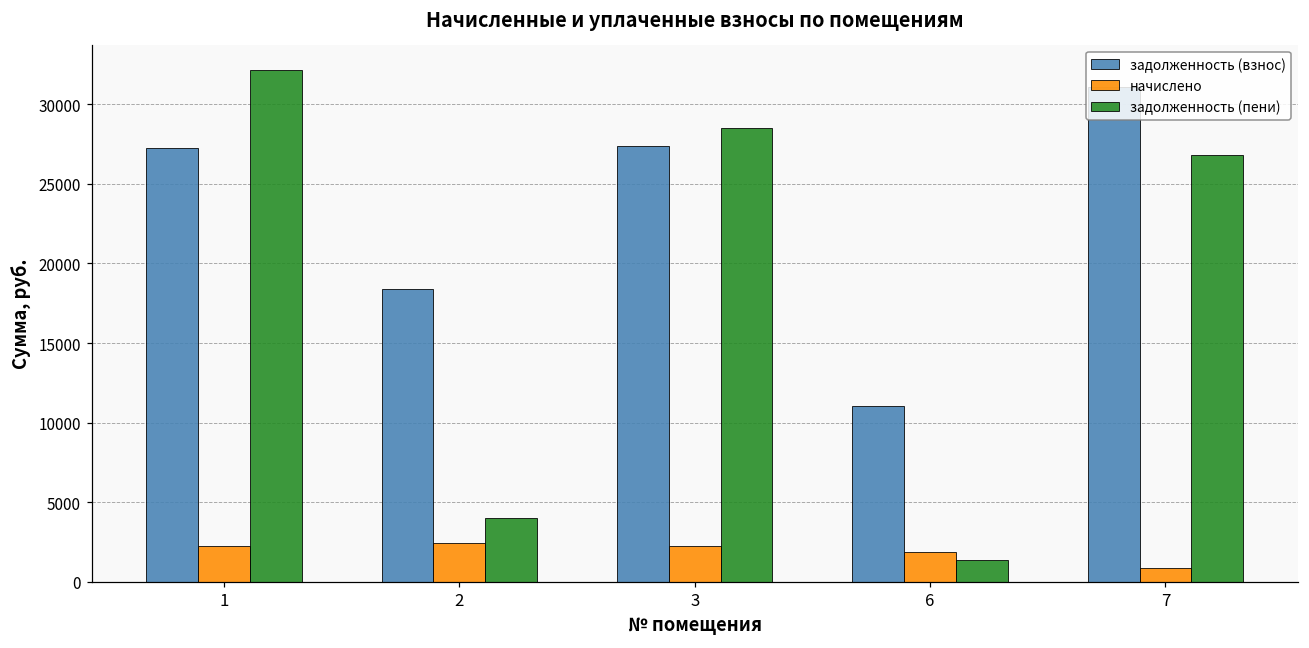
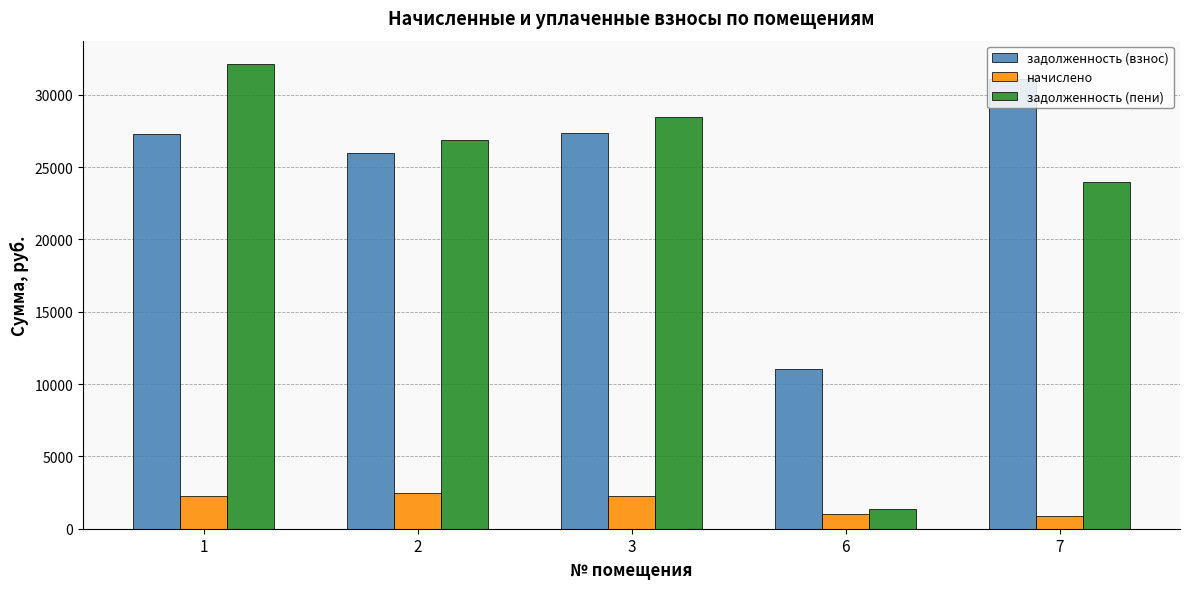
задолженность (взнос), 2: 18400 -> 26000
задолженность (пени), 2: 4000 -> 26900
начислено, 6: 1800 -> 1000
задолженность (пени), 7: 26800 -> 24000
